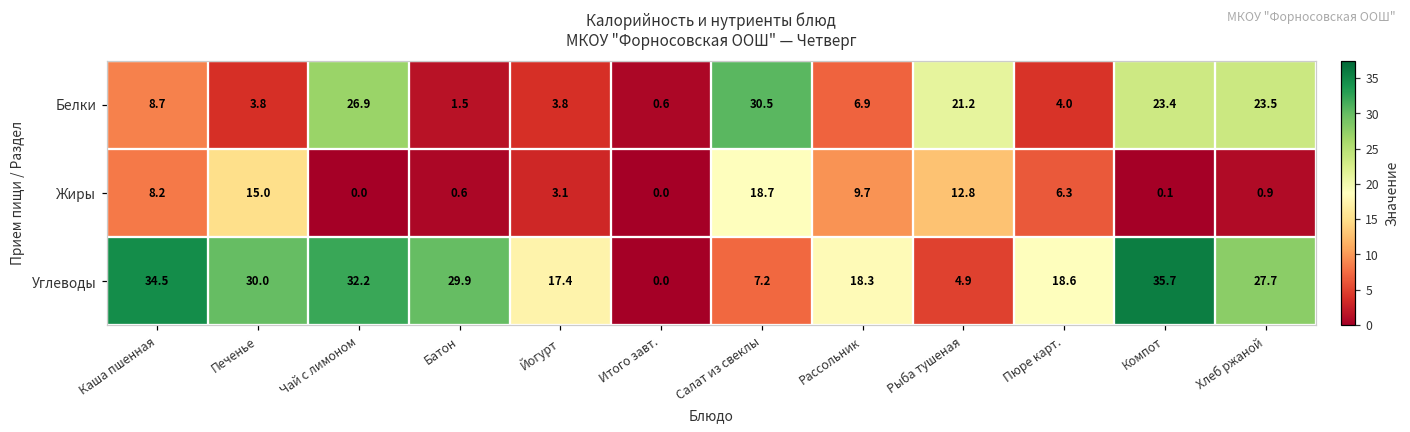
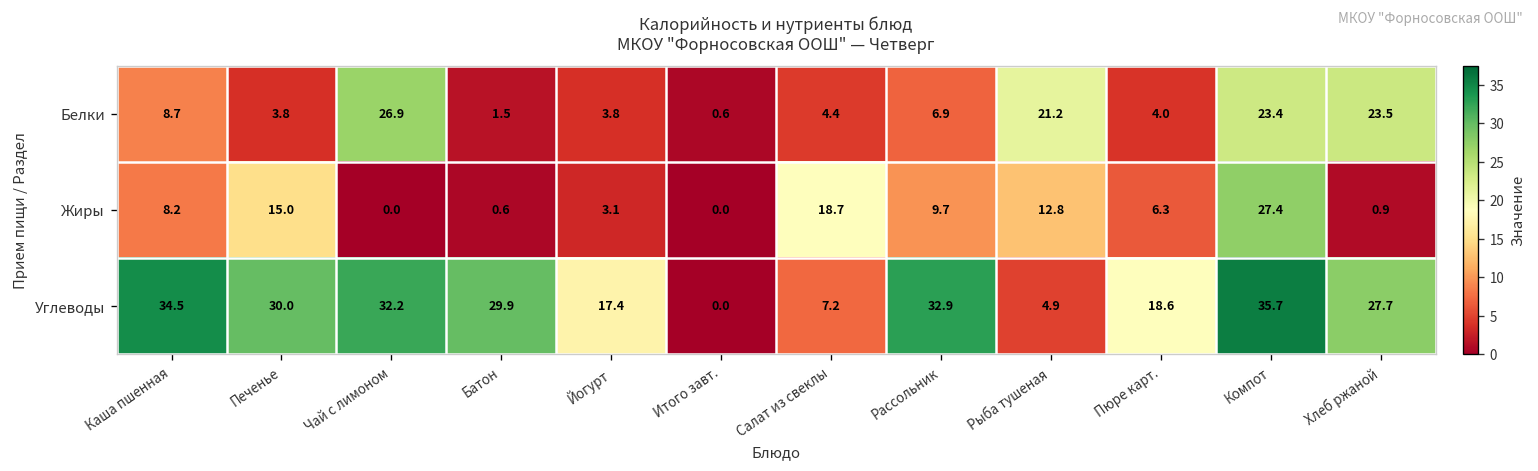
Белки, Салат из свеклы: 30.5 -> 4.4
Жиры, Компот: 0.1 -> 27.4
Углеводы, Рассольник: 18.3 -> 32.9
